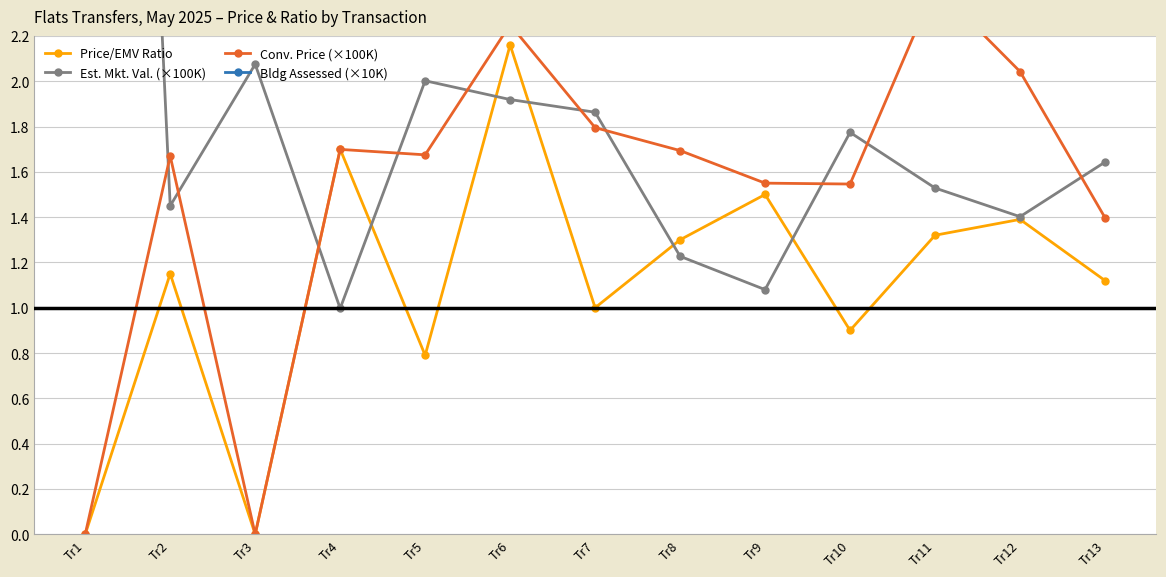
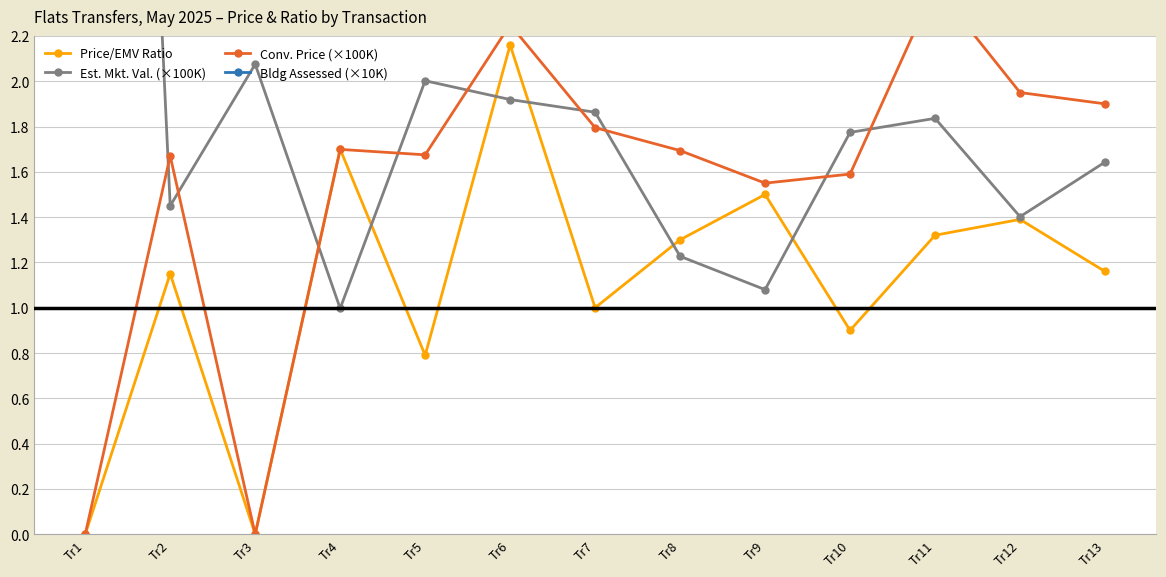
Conv. Price (×100K), Tr10: 1.55 -> 1.59
Est. Mkt. Val. (×100K), Tr11: 1.53 -> 1.84
Conv. Price (×100K), Tr12: 2.04 -> 1.95
Price/EMV Ratio, Tr13: 1.12 -> 1.16
Conv. Price (×100K), Tr13: 1.40 -> 1.90
